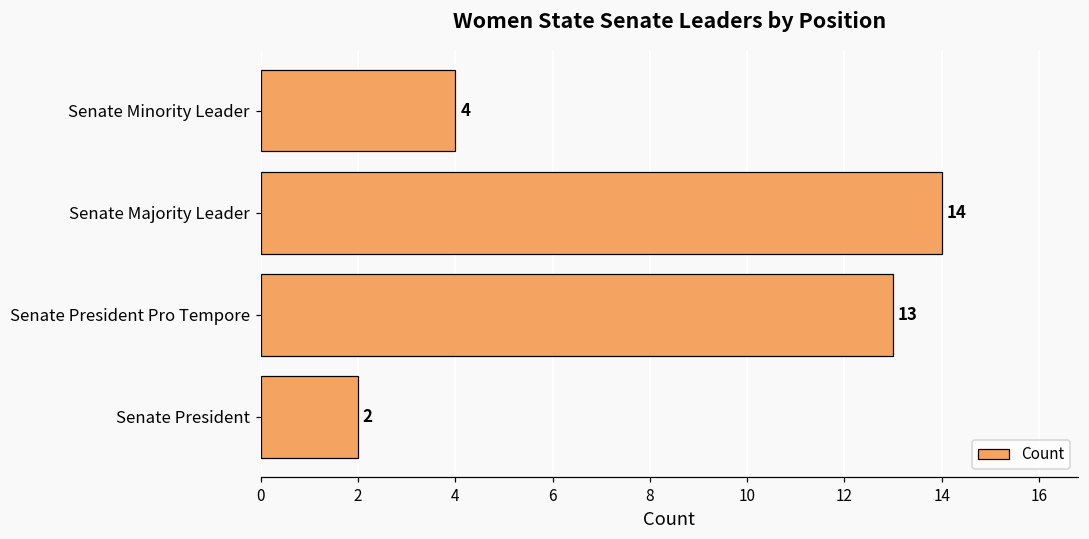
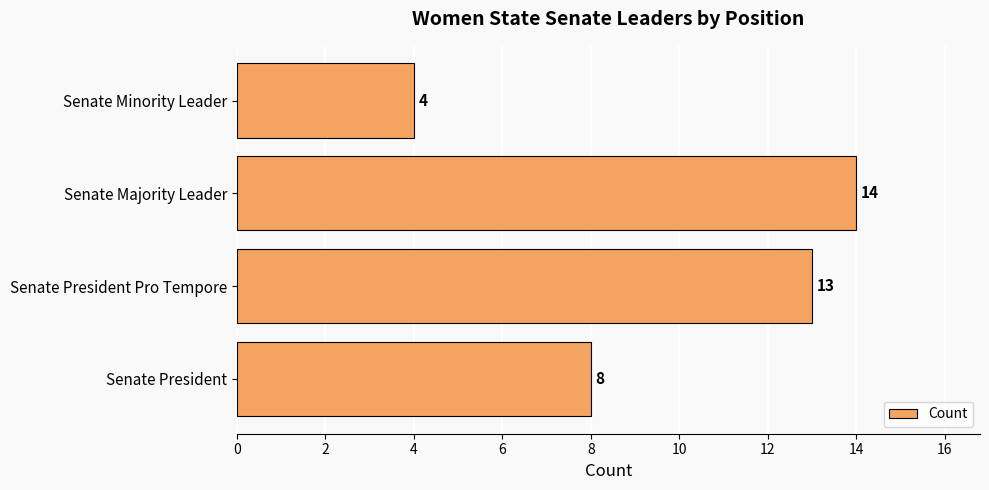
Senate President: 2 -> 8
